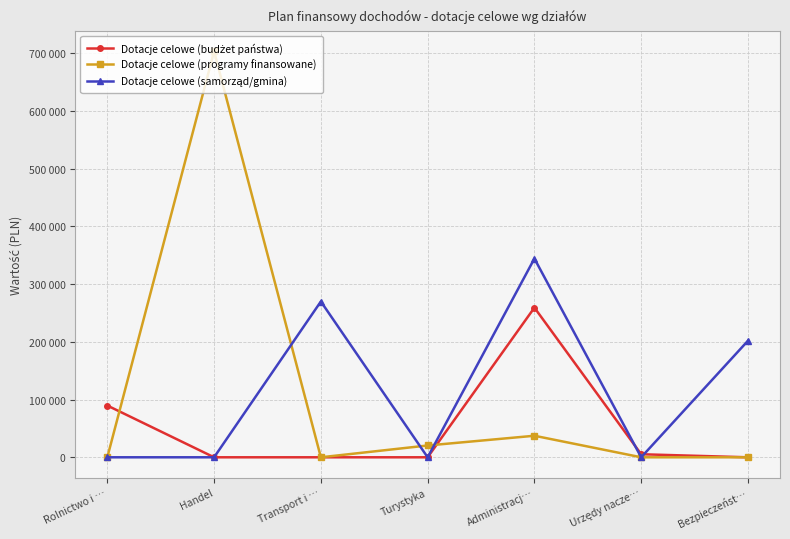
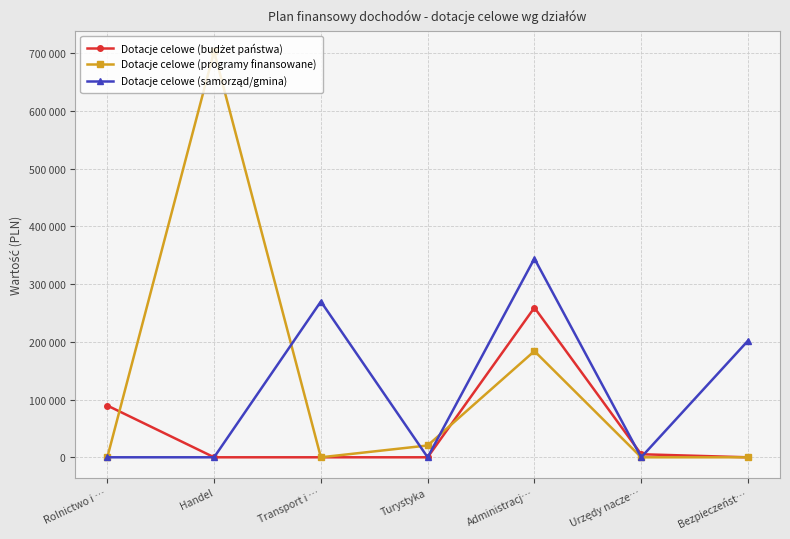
Dotacje celowe (programy finansowane), Administracj…: 40000 -> 180000
